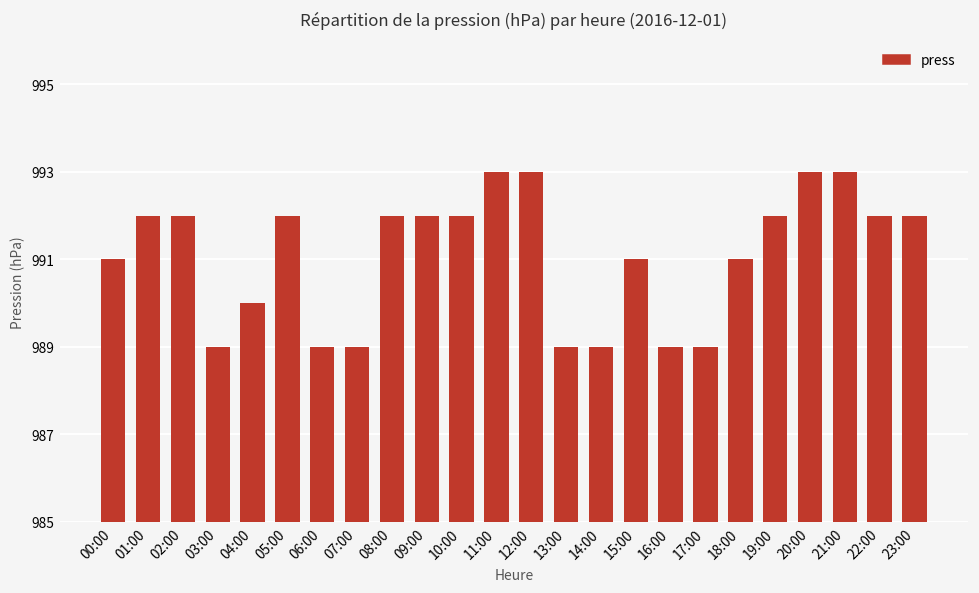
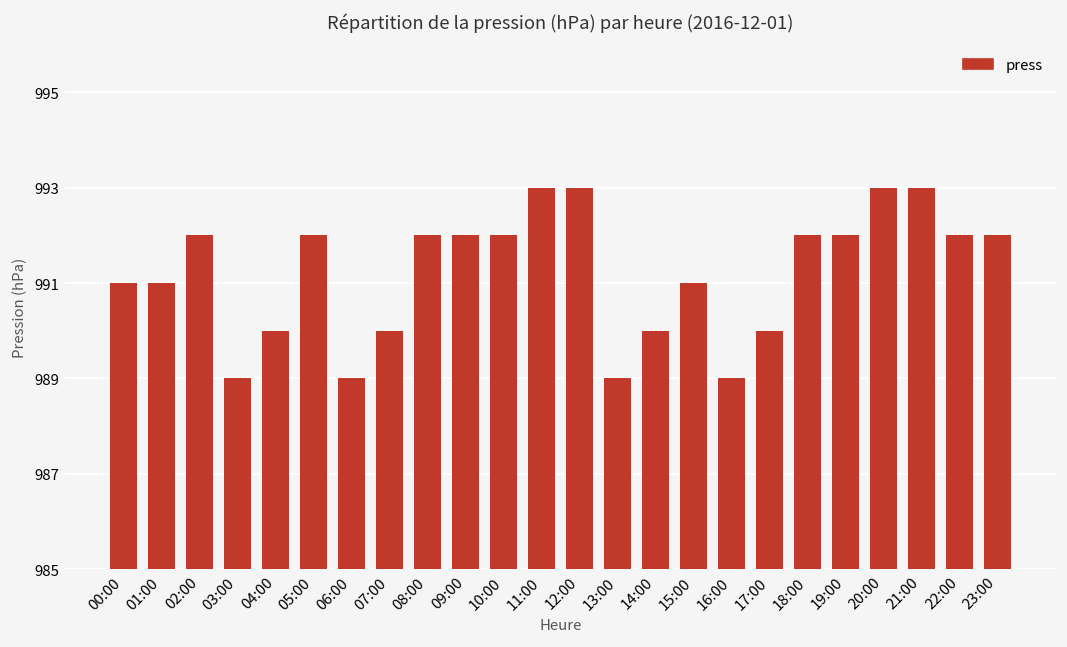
01:00: 992 -> 991
07:00: 989 -> 990
14:00: 989 -> 990
17:00: 989 -> 990
18:00: 991 -> 992
